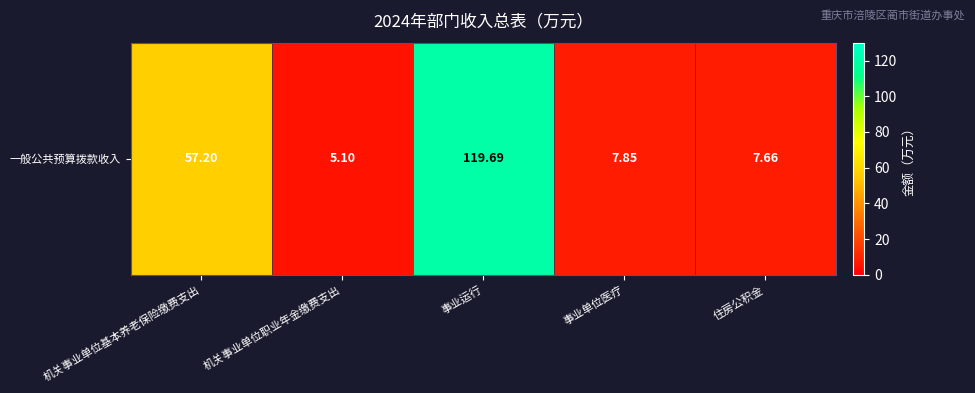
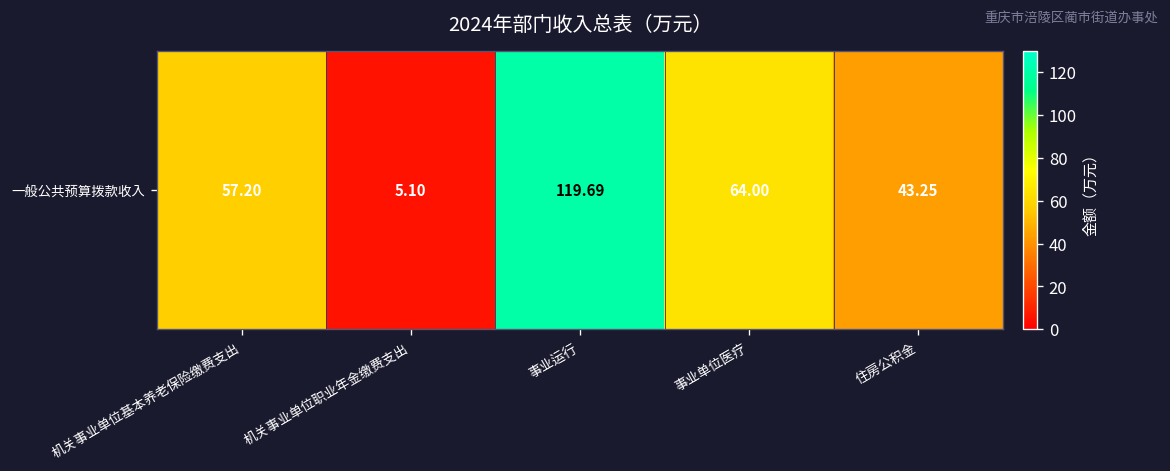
一般公共预算拨款收入, 事业单位医疗: 7.85 -> 64.00
一般公共预算拨款收入, 住房公积金: 7.66 -> 43.25
